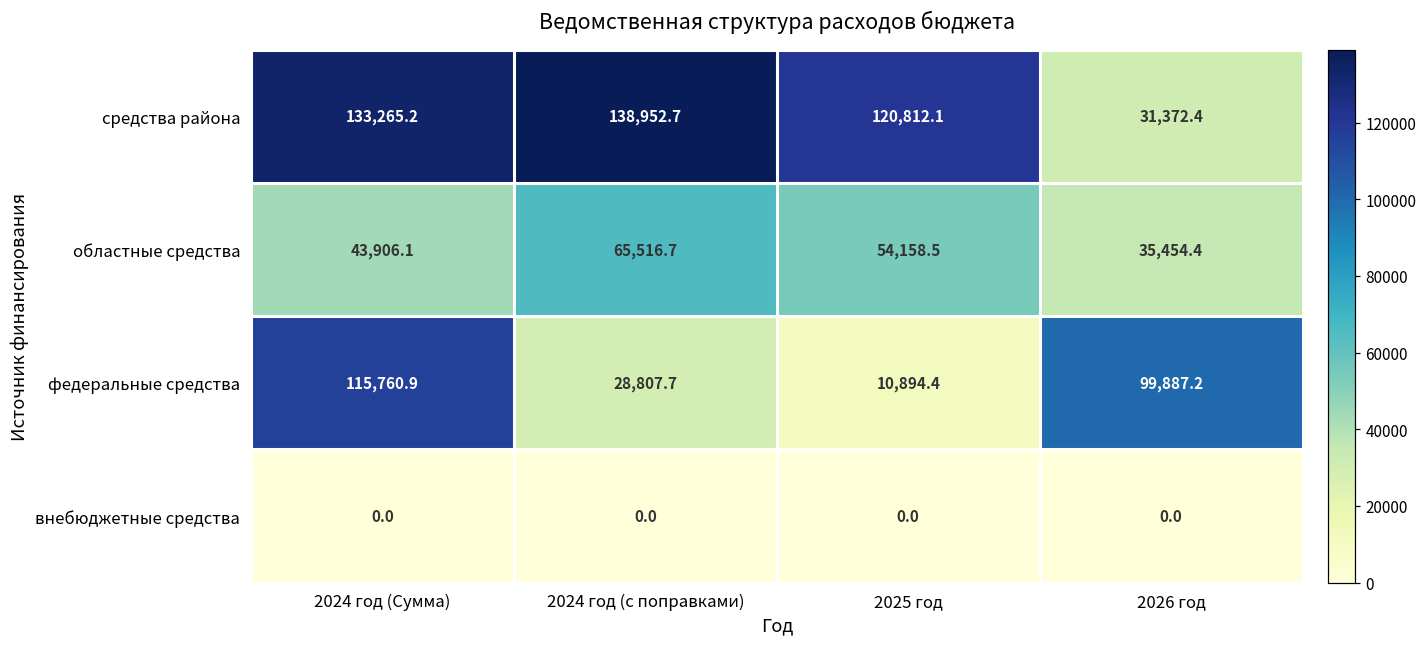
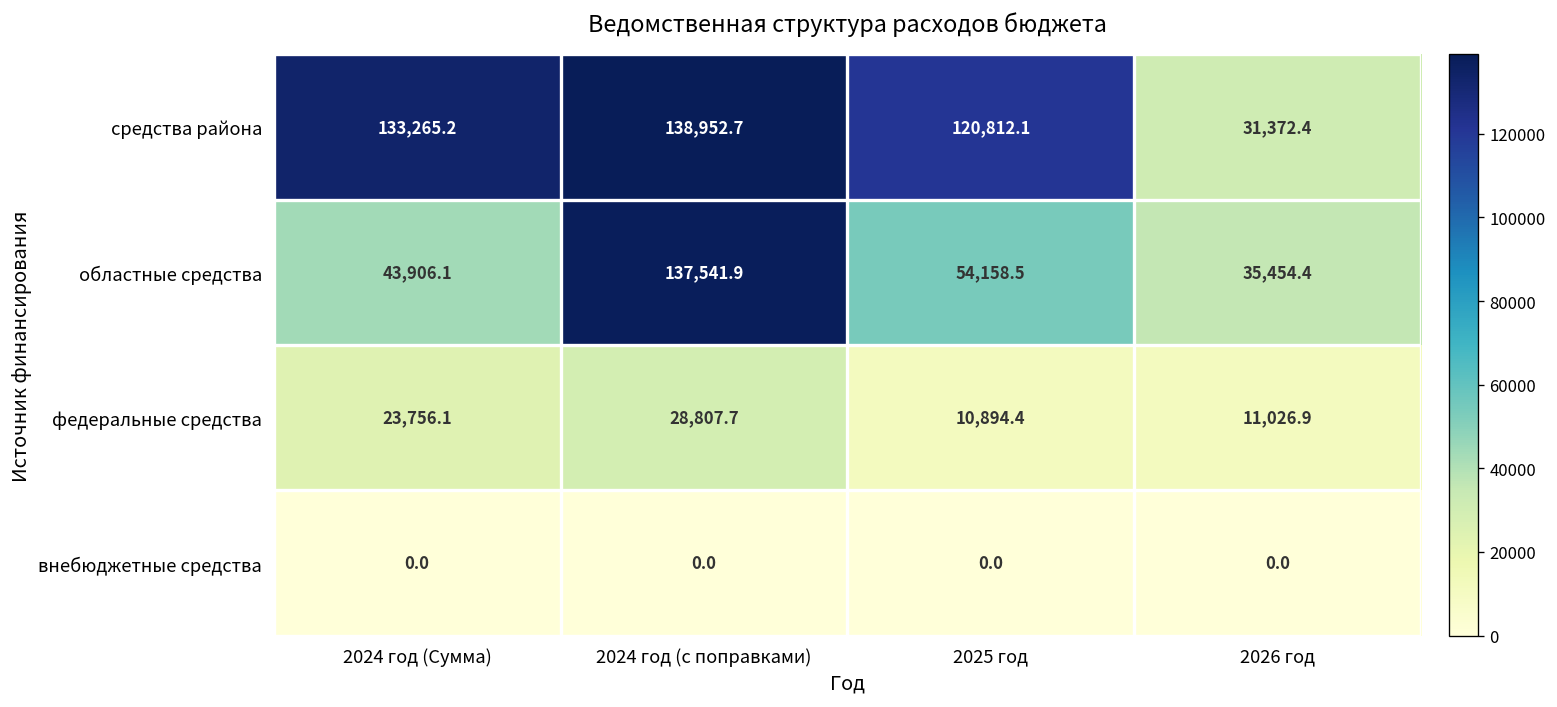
областные средства, 2024 год (с поправками): 65,516.7 -> 137,541.9
федеральные средства, 2024 год (Сумма): 115,760.9 -> 23,756.1
федеральные средства, 2026 год: 99,887.2 -> 11,026.9
